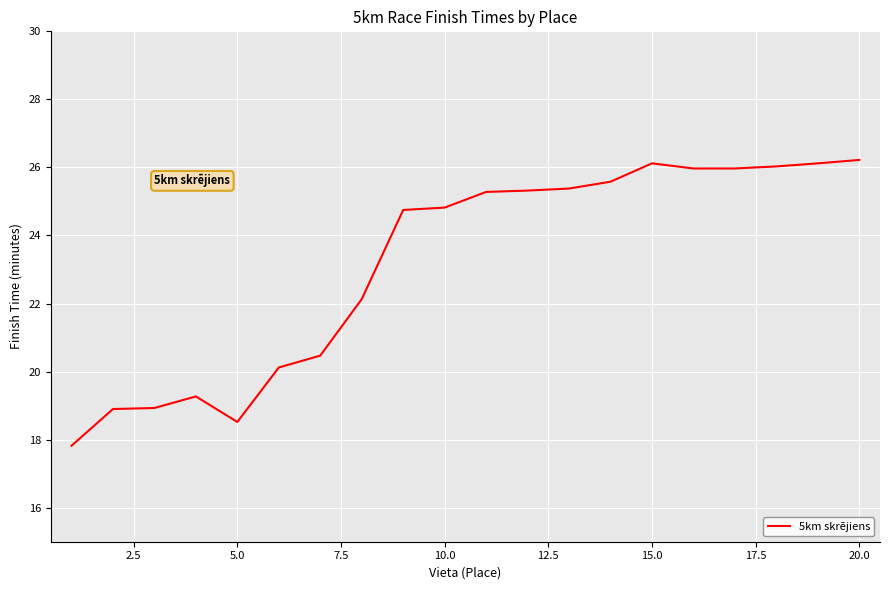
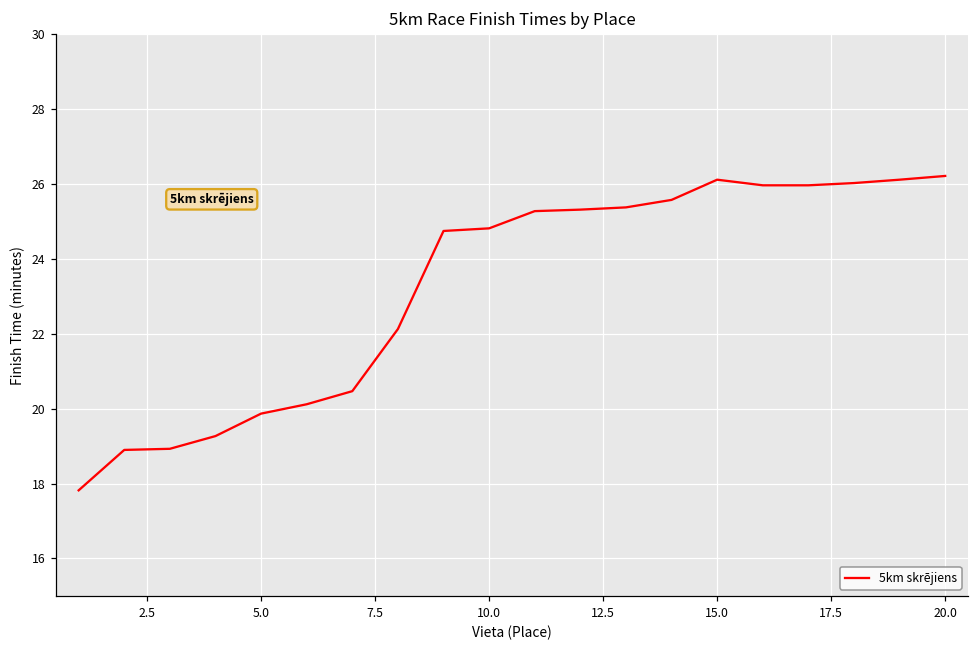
5.0: 18.5 -> 19.9
